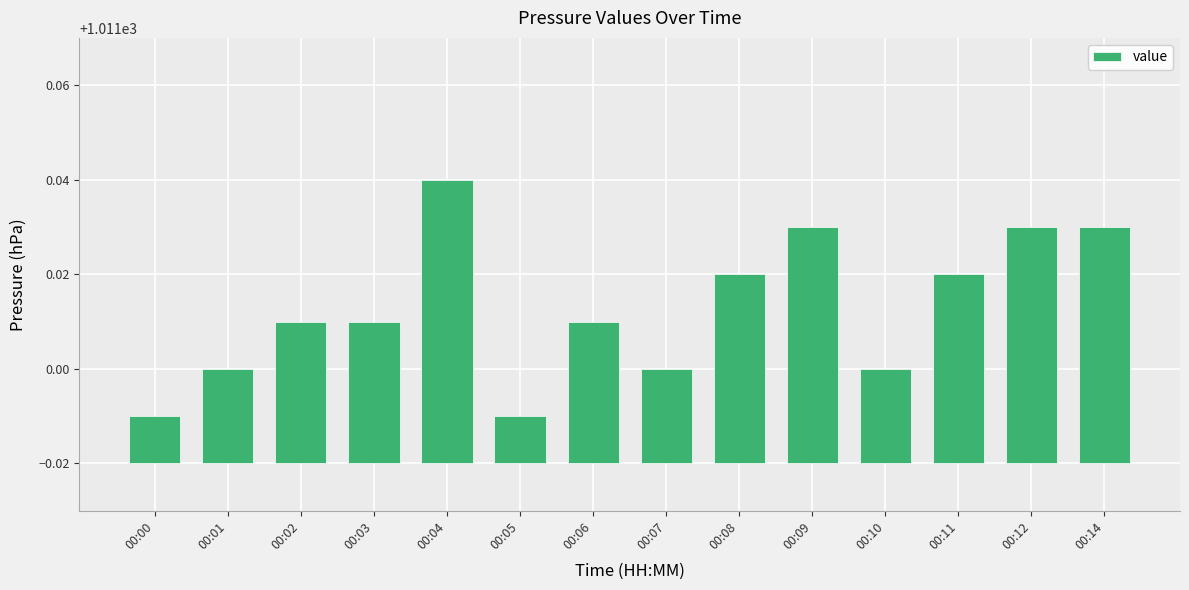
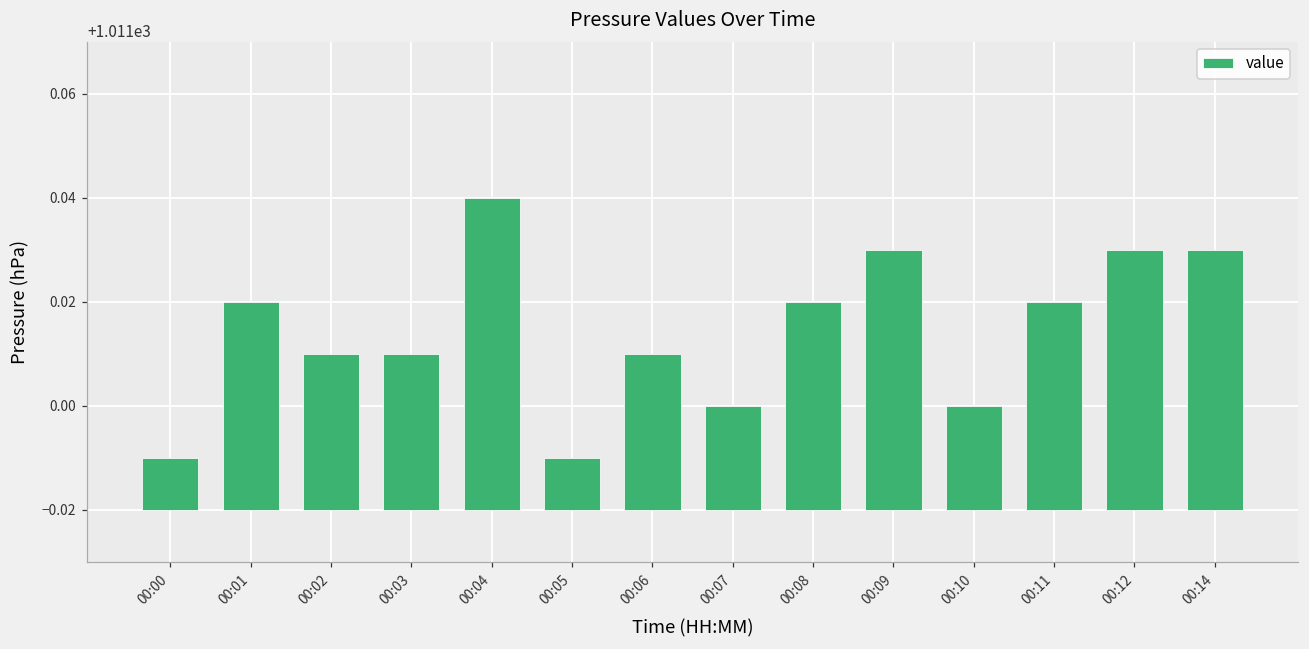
00:01: 1011.00 -> 1011.02
